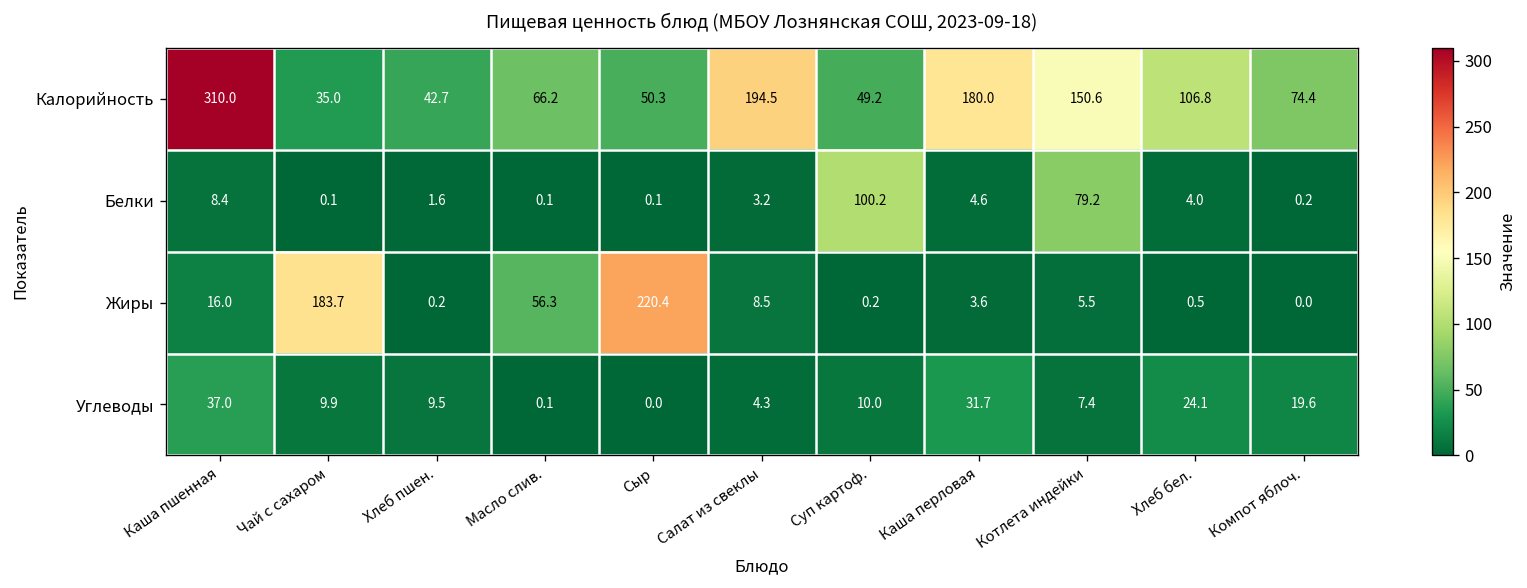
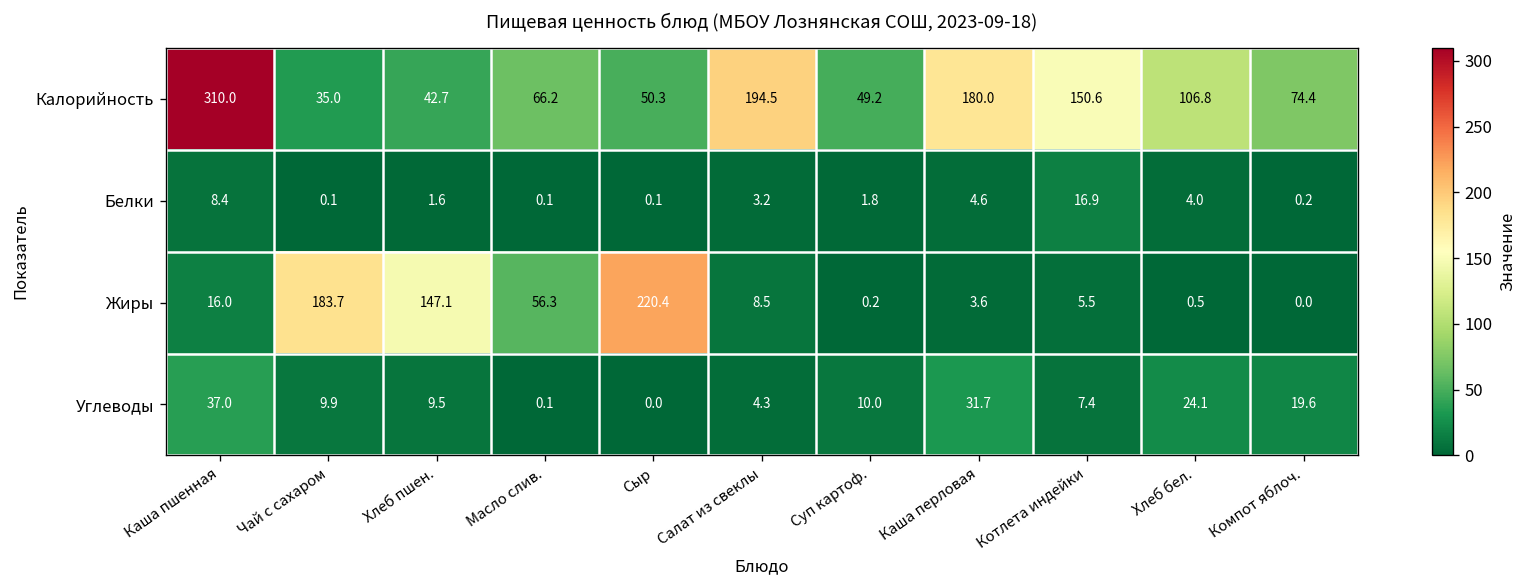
Белки, Суп картоф.: 100.2 -> 1.8
Белки, Котлета индейки: 79.2 -> 16.9
Жиры, Хлеб пшен.: 0.2 -> 147.1
